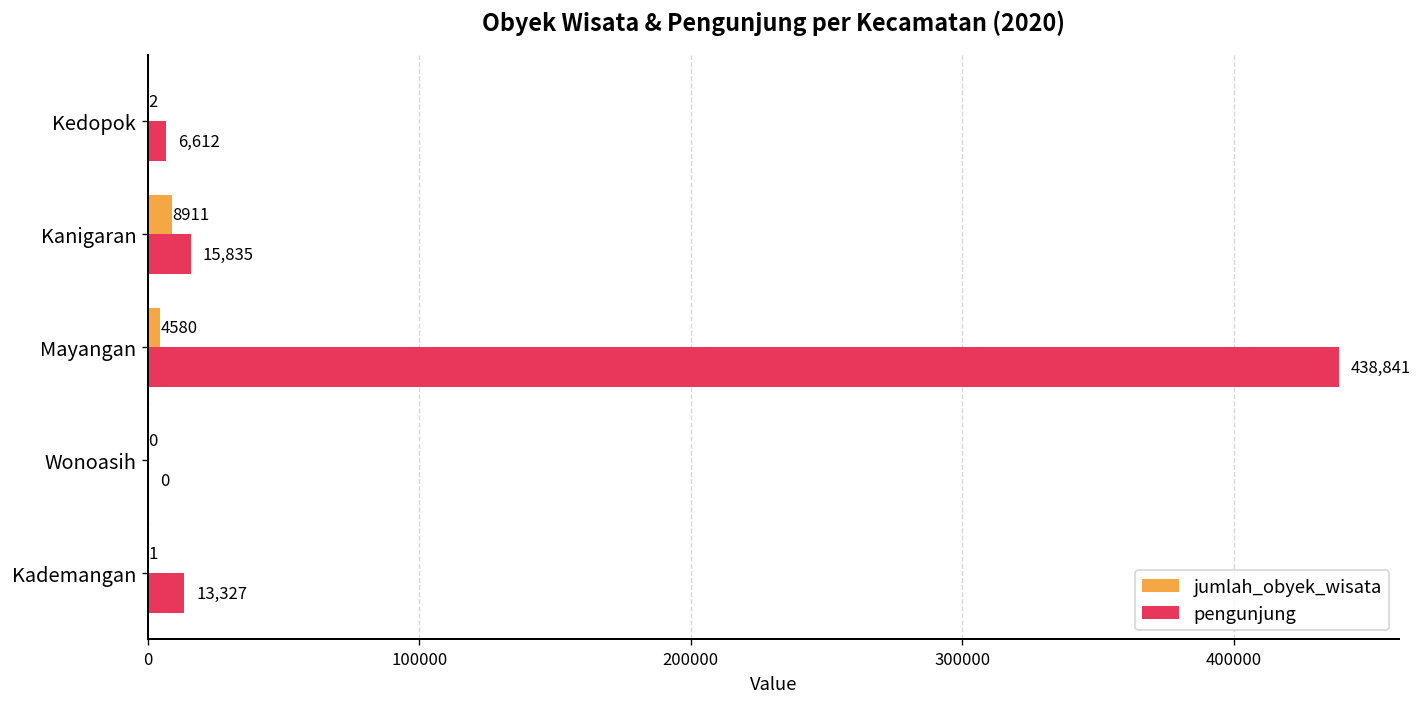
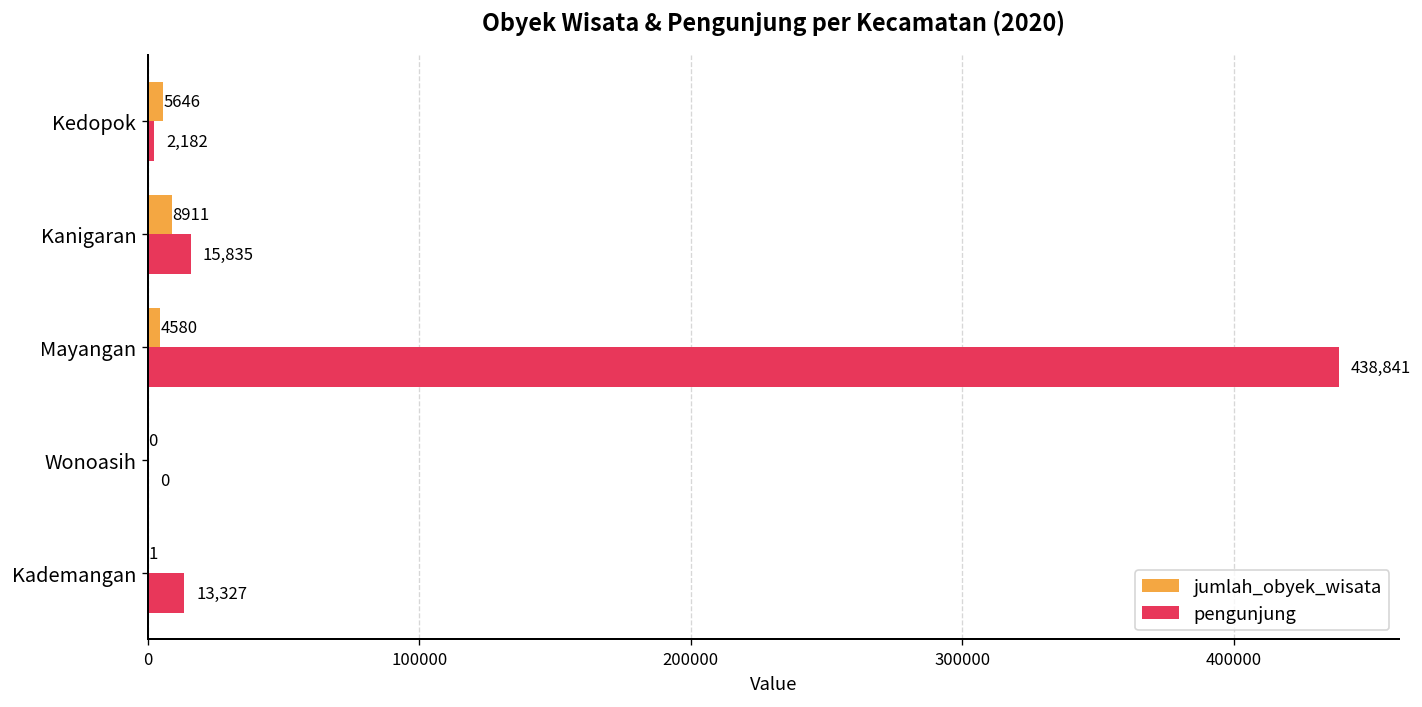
jumlah_obyek_wisata, Kedopok: 2 -> 5646
pengunjung, Kedopok: 6,612 -> 2,182
